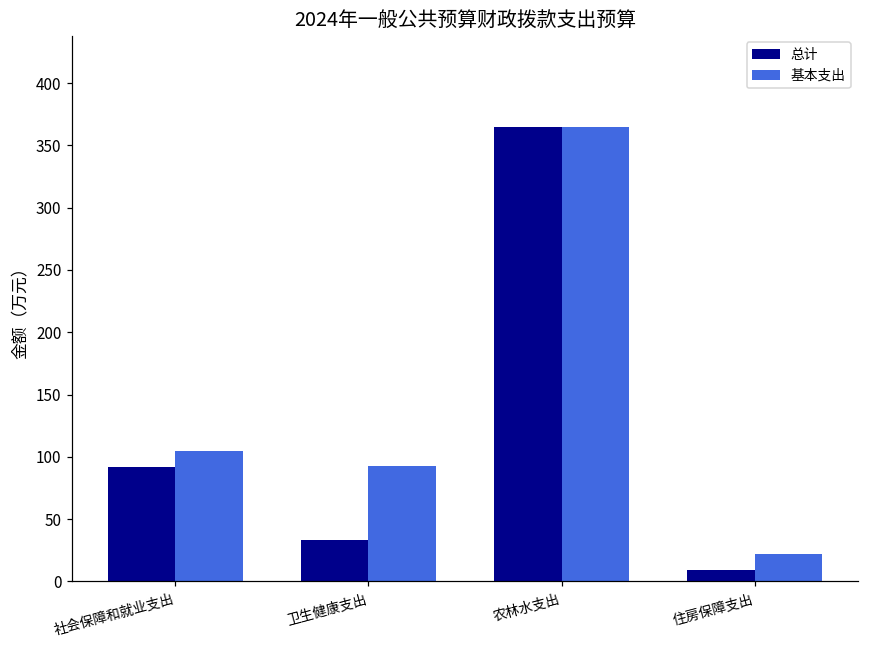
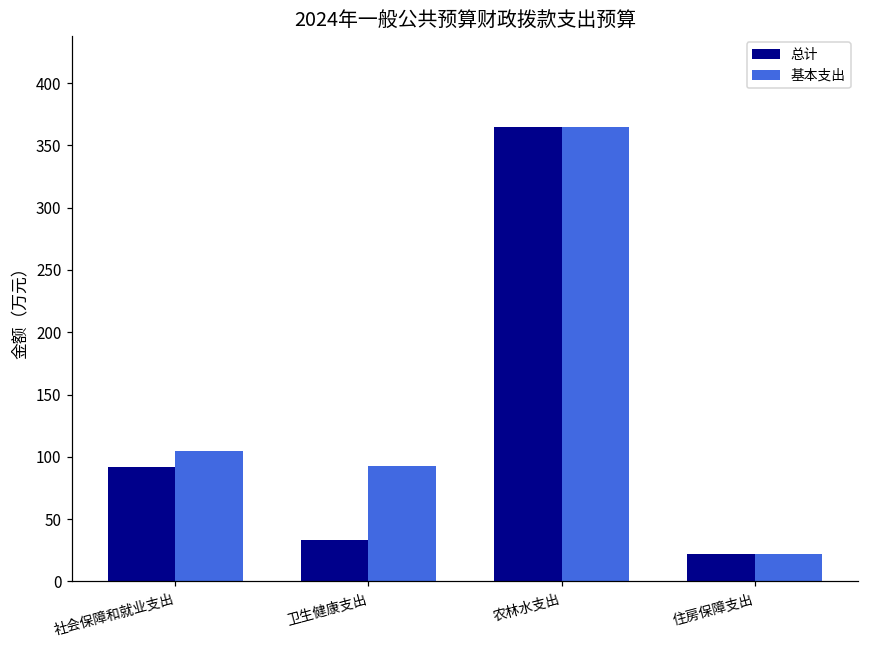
总计, 住房保障支出: 9 -> 22
